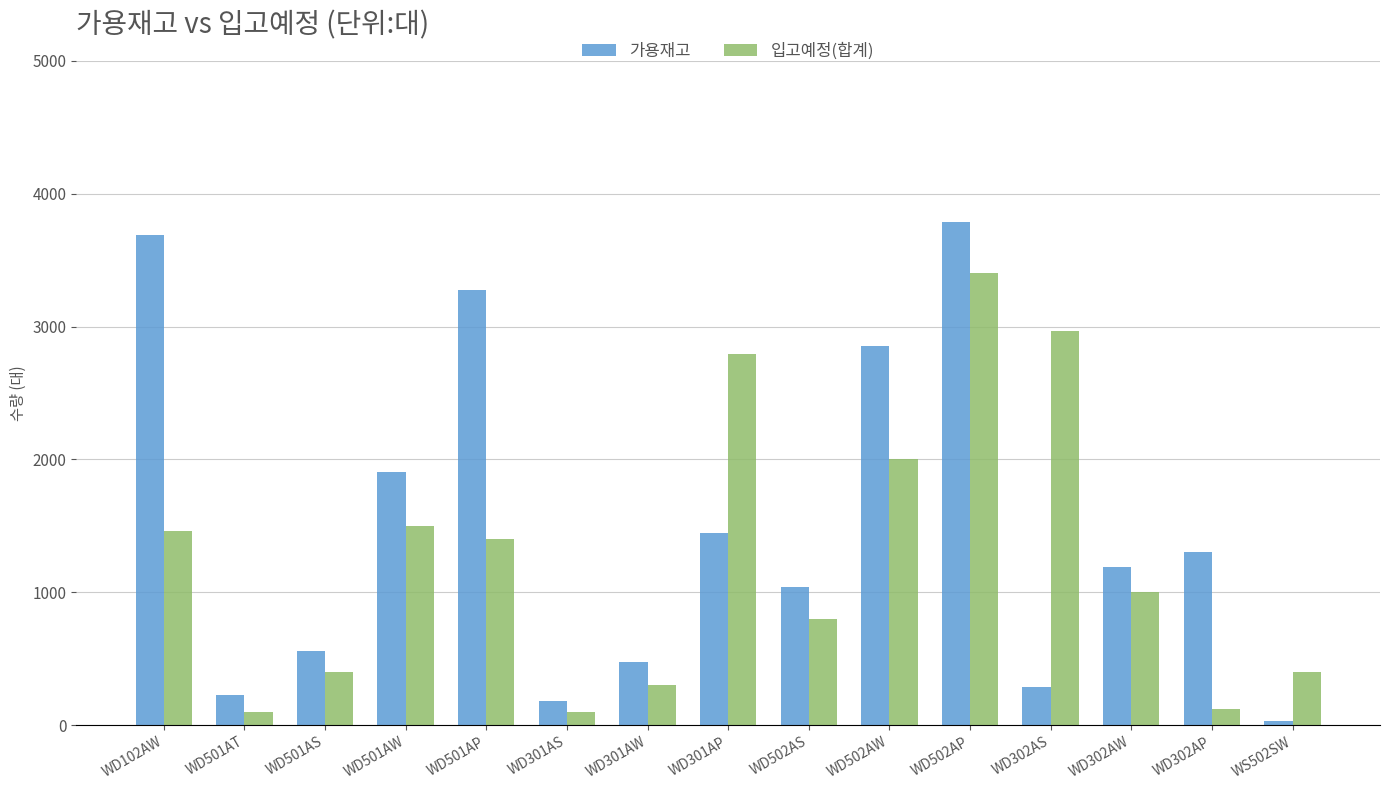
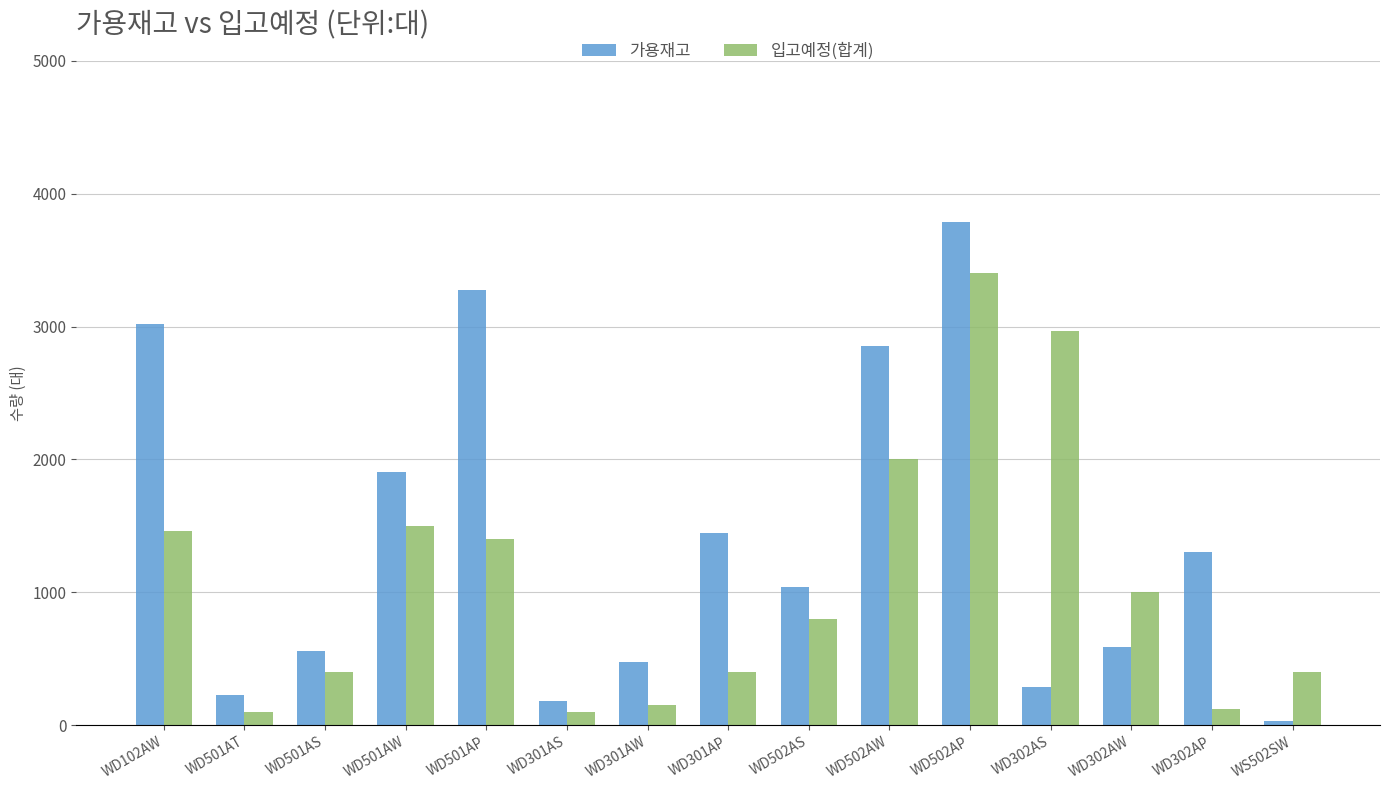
가용재고, WD102AW: 3690 -> 3020
입고예정(합계), WD301AW: 300 -> 150
입고예정(합계), WD301AP: 2790 -> 400
가용재고, WD302AW: 1190 -> 590
